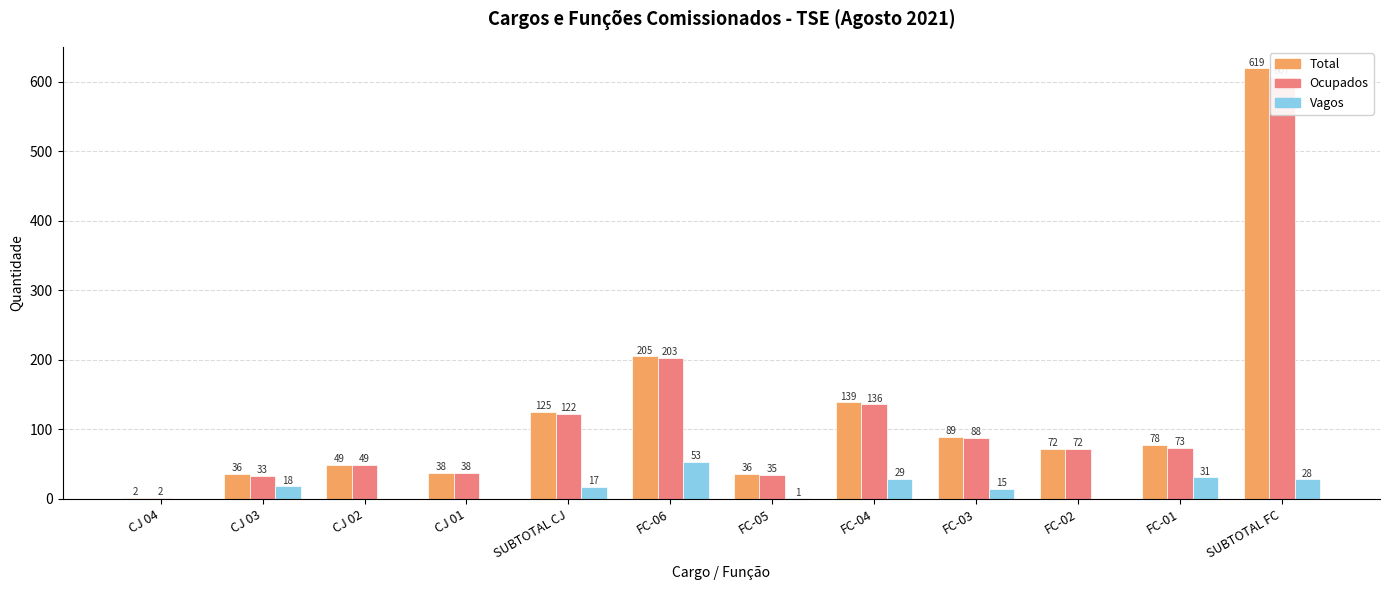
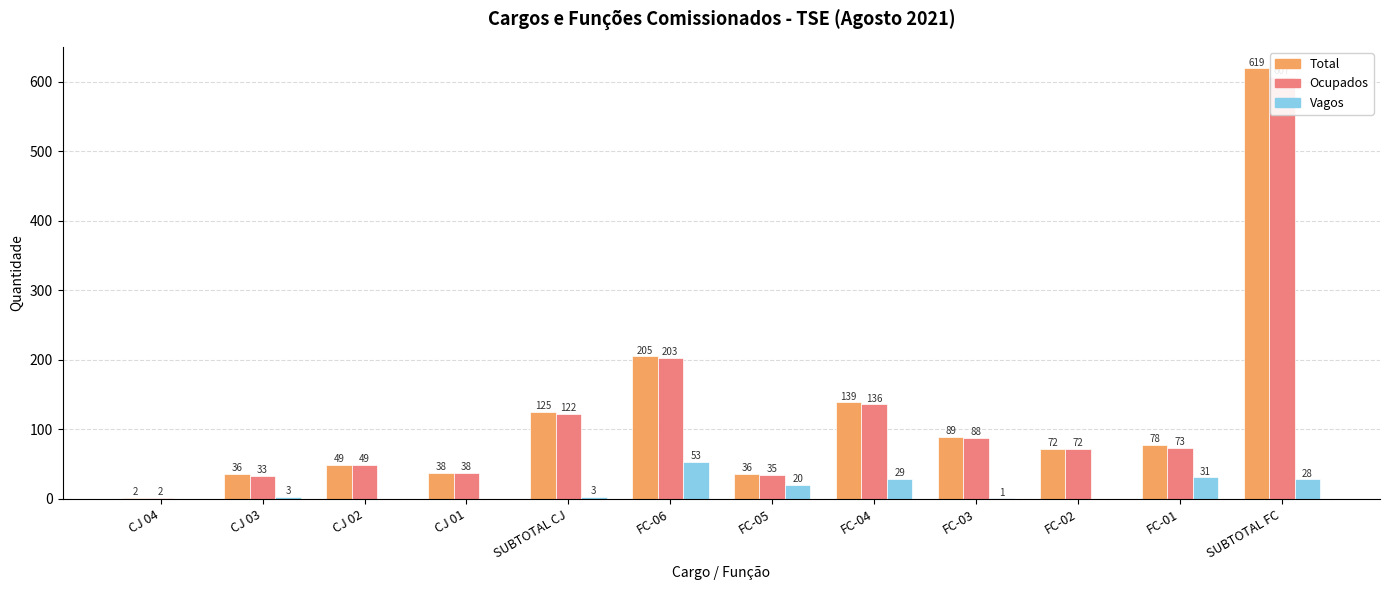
Vagos, CJ 03: 18 -> 3
Vagos, SUBTOTAL CJ: 17 -> 3
Vagos, FC-05: 1 -> 20
Vagos, FC-03: 15 -> 1
